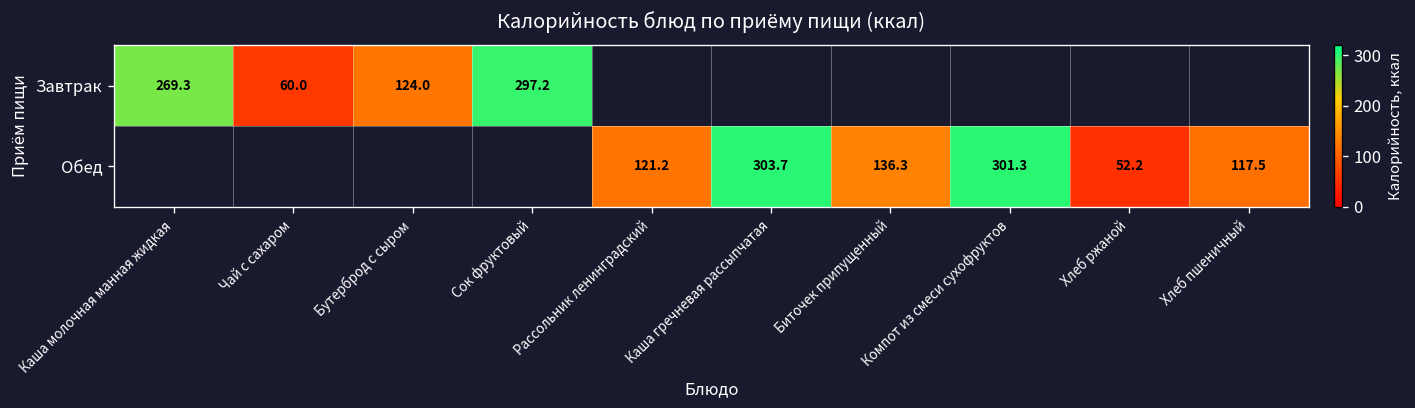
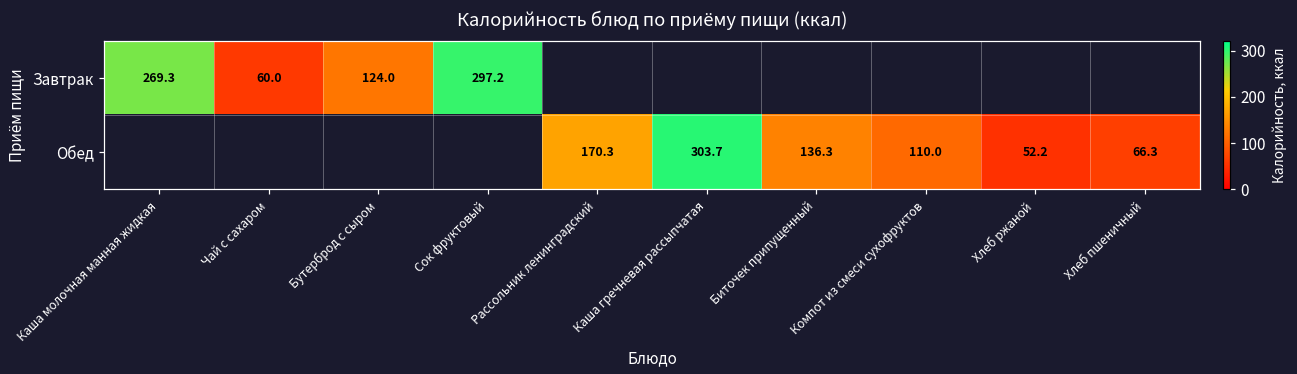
Обед, Рассольник ленинградский: 121.2 -> 170.3
Обед, Компот из смеси сухофруктов: 301.3 -> 110.0
Обед, Хлеб пшеничный: 117.5 -> 66.3
